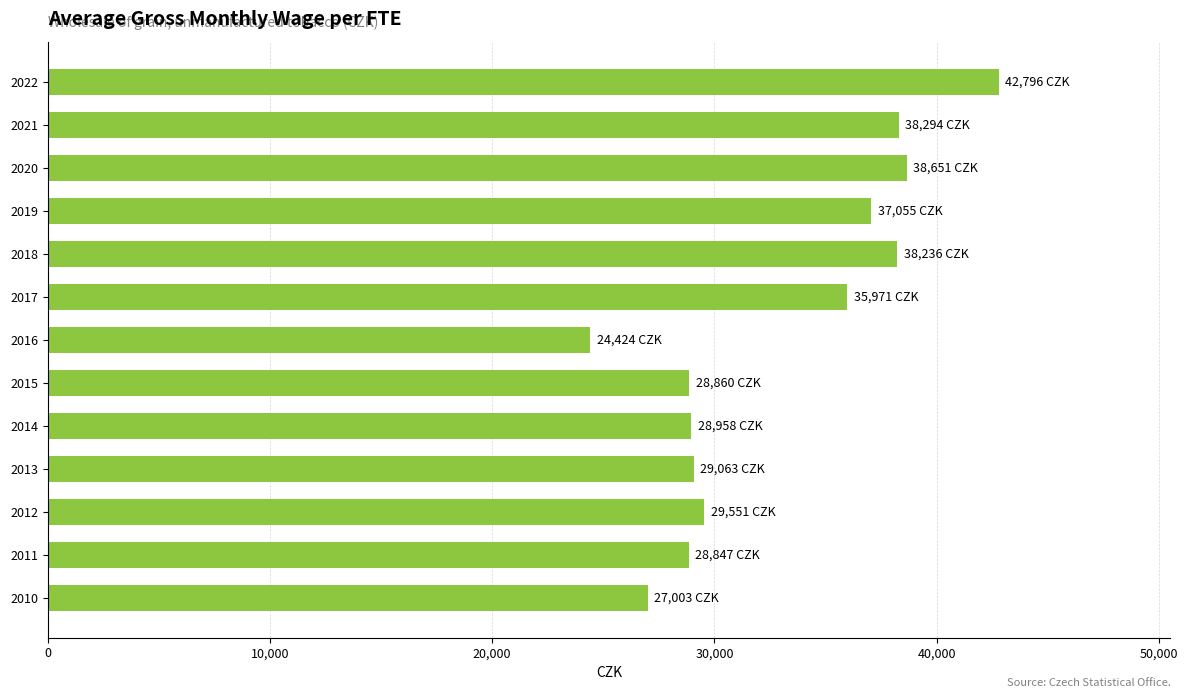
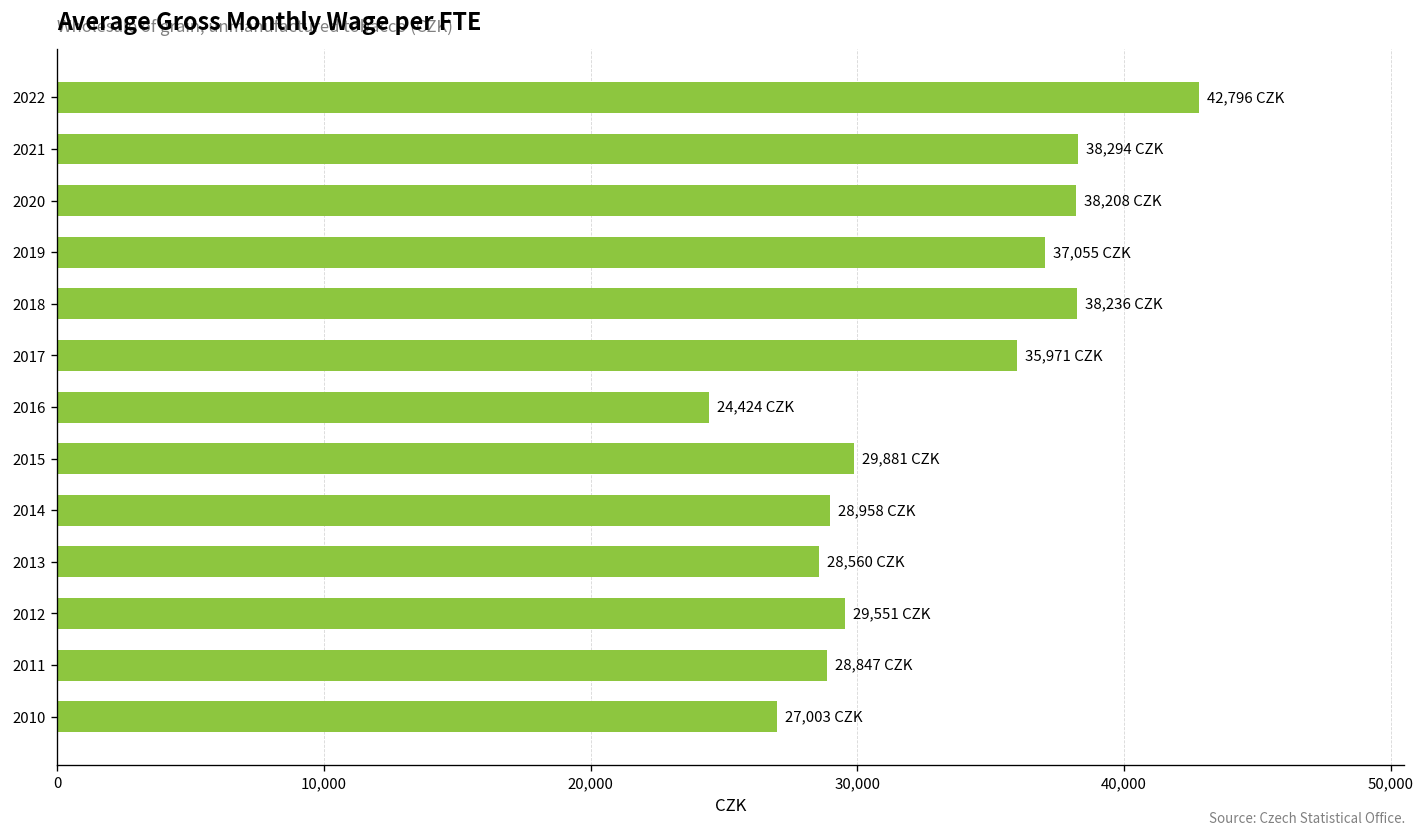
2020: 38,651 -> 38,208
2015: 28,860 -> 29,881
2013: 29,063 -> 28,560
